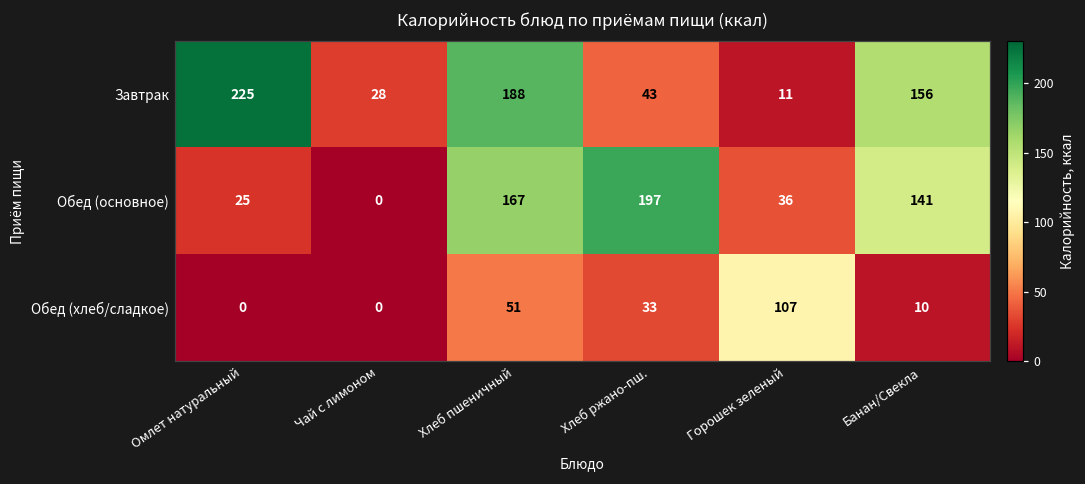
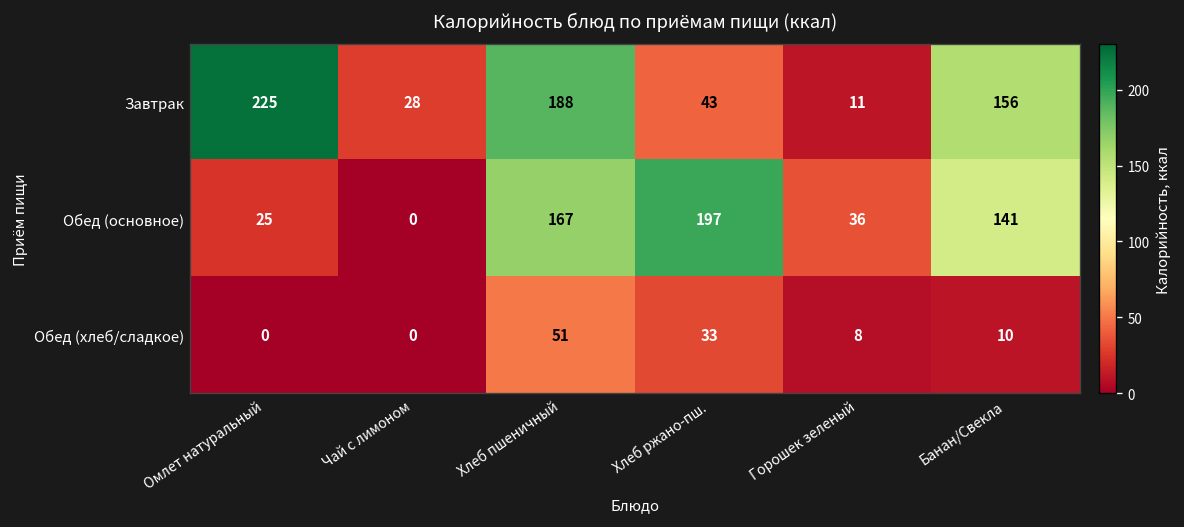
Обед (хлеб/сладкое), Горошек зеленый: 107 -> 8
